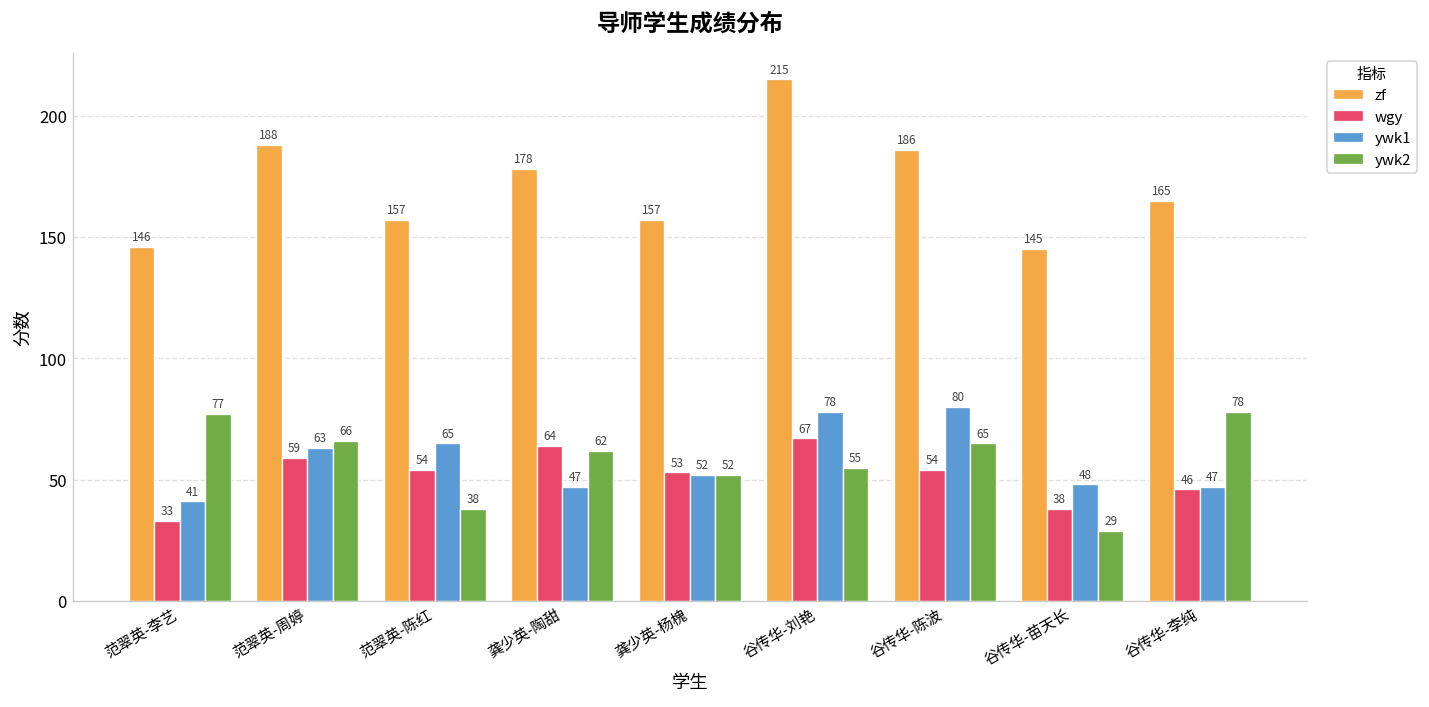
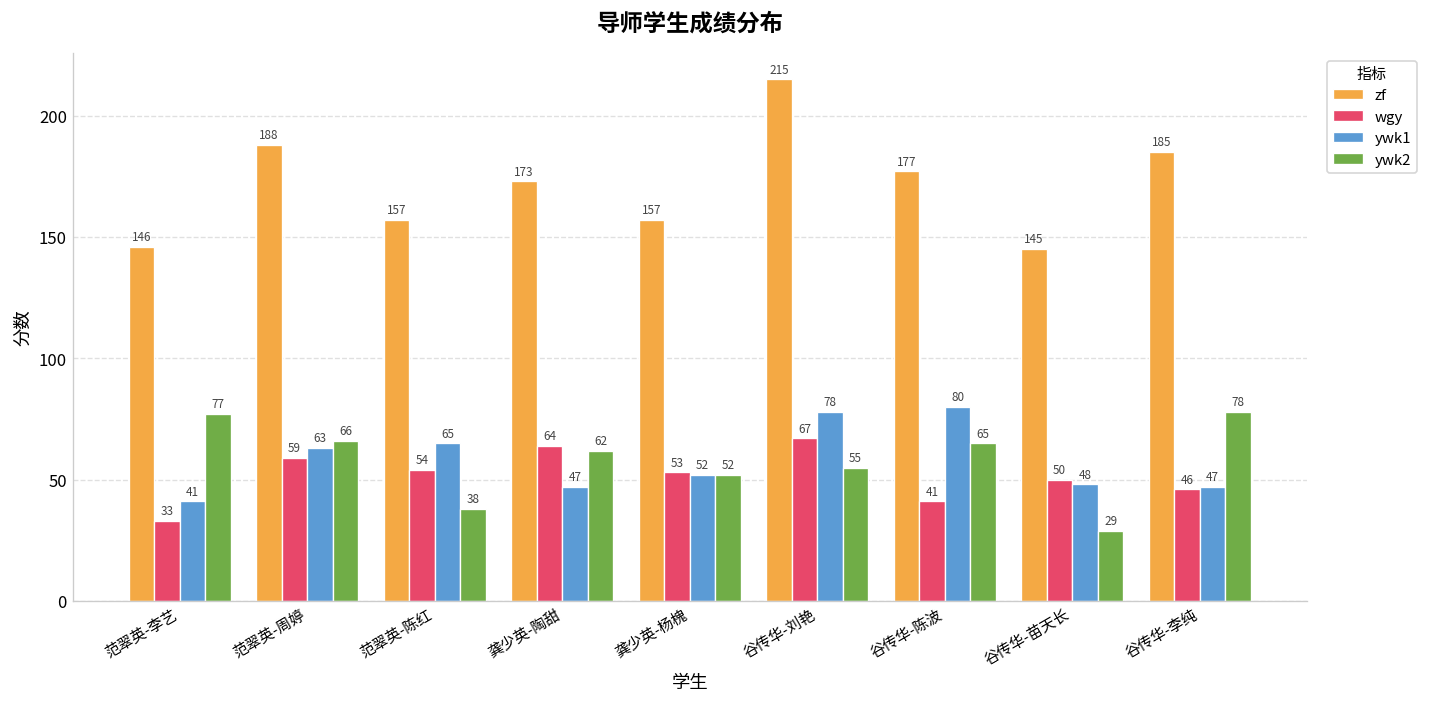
zf, 龚少英-陶甜: 178 -> 173
zf, 谷传华-陈波: 186 -> 177
wgy, 谷传华-陈波: 54 -> 41
wgy, 谷传华-苗天长: 38 -> 50
zf, 谷传华-李纯: 165 -> 185
